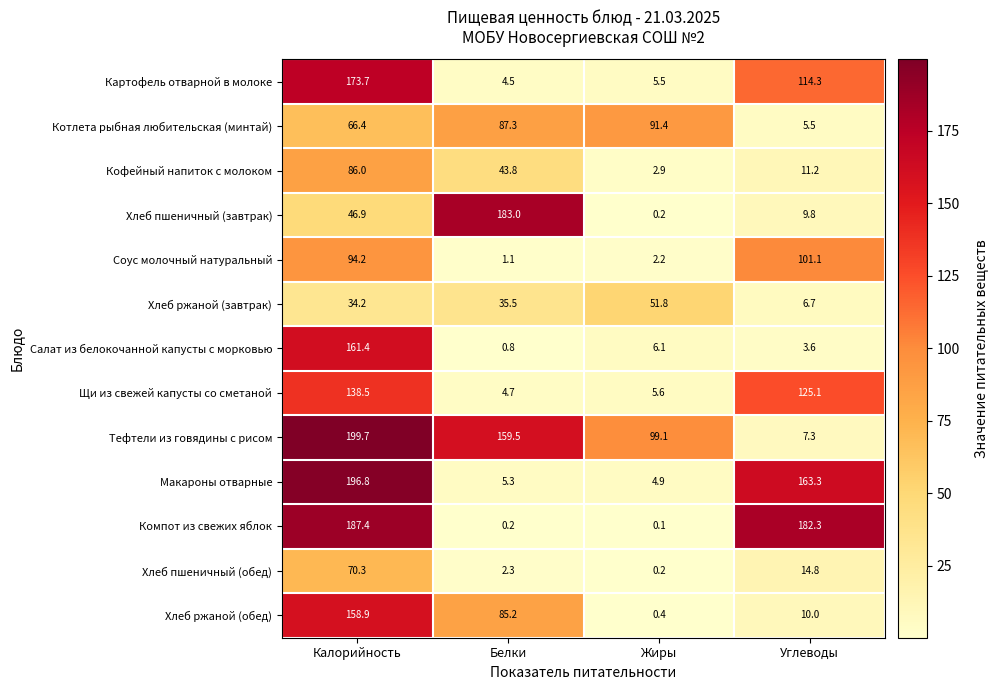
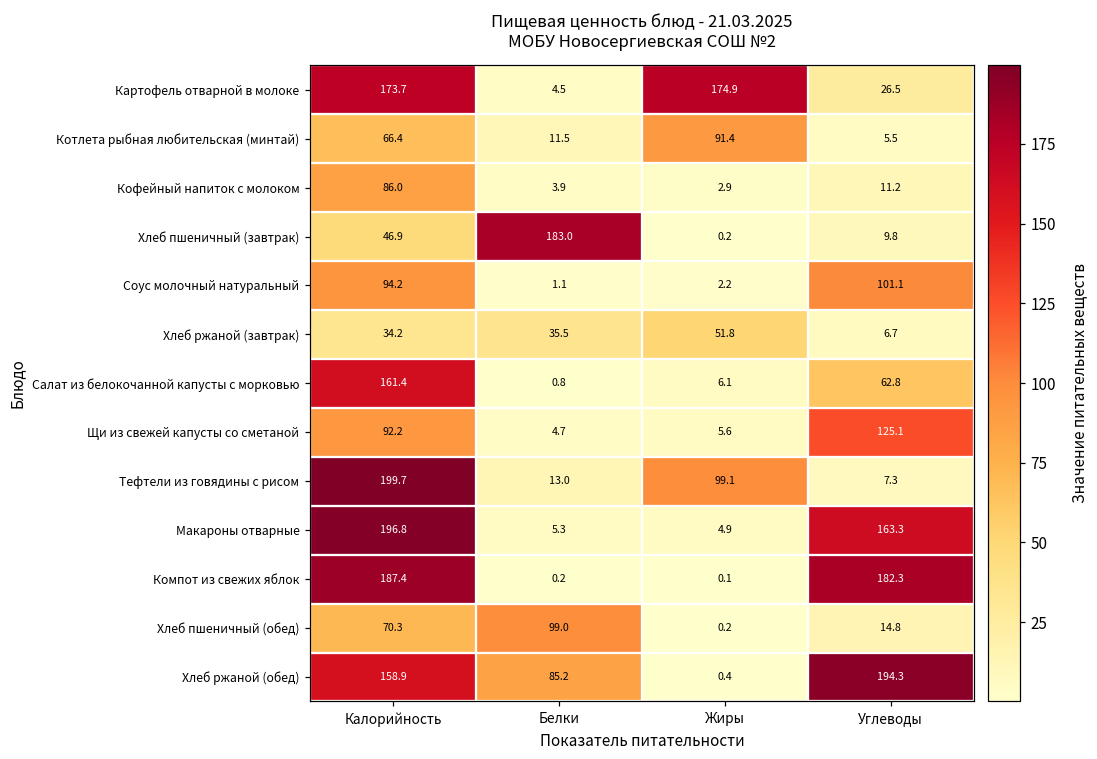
Картофель отварной в молоке, Жиры: 5.5 -> 174.9
Картофель отварной в молоке, Углеводы: 114.3 -> 26.5
Котлета рыбная любительская (минтай), Белки: 87.3 -> 11.5
Кофейный напиток с молоком, Белки: 43.8 -> 3.9
Салат из белокочанной капусты с морковью, Углеводы: 3.6 -> 62.8
Щи из свежей капусты со сметаной, Калорийность: 138.5 -> 92.2
Тефтели из говядины с рисом, Белки: 159.5 -> 13.0
Хлеб пшеничный (обед), Белки: 2.3 -> 99.0
Хлеб ржаной (обед), Углеводы: 10.0 -> 194.3
